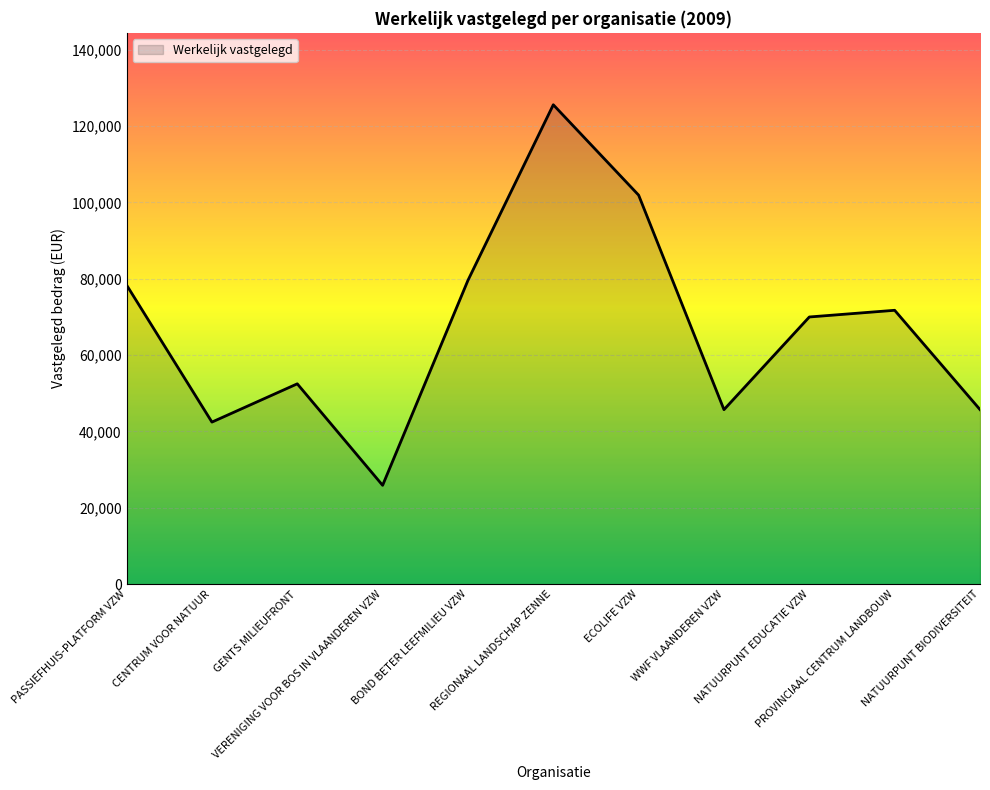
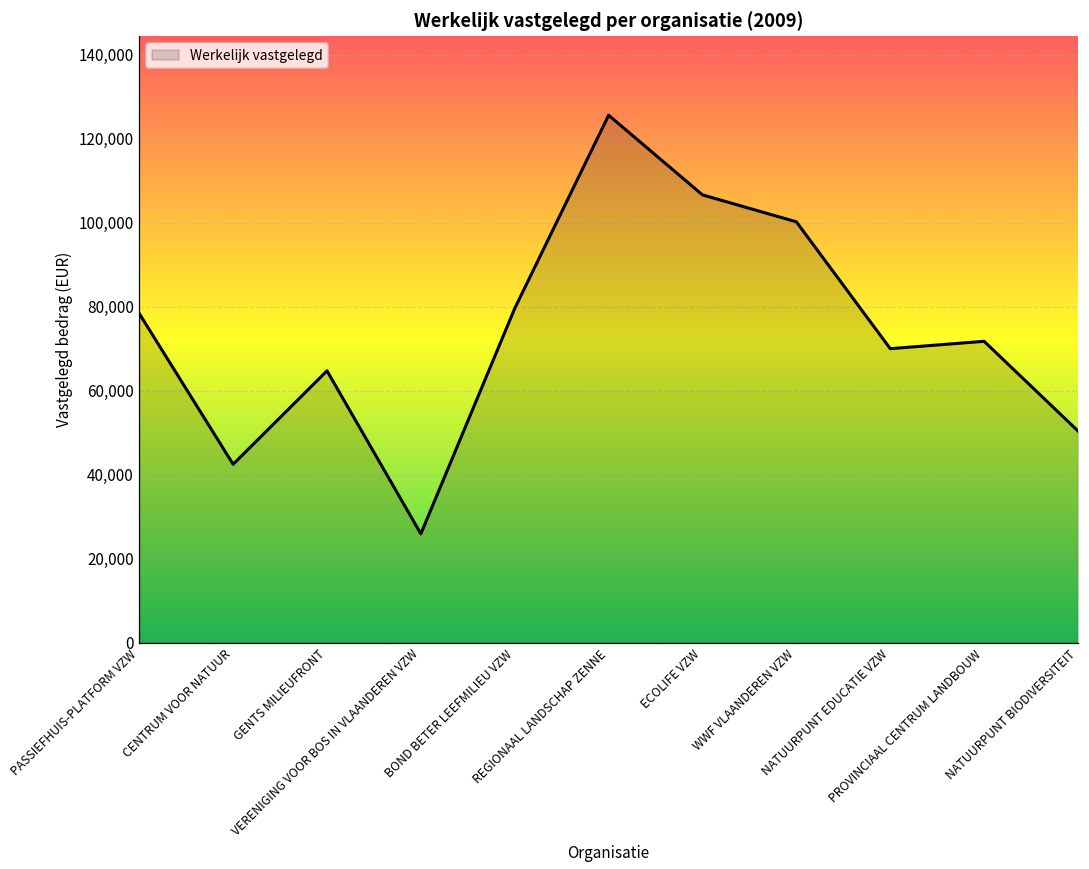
GENTS MILIEUFRONT: 52,000 -> 65,000
ECOLIFE VZW: 102,000 -> 107,000
WWF VLAANDEREN VZW: 46,000 -> 100,000
NATUURPUNT BIODIVERSITEIT: 46,000 -> 50,000
